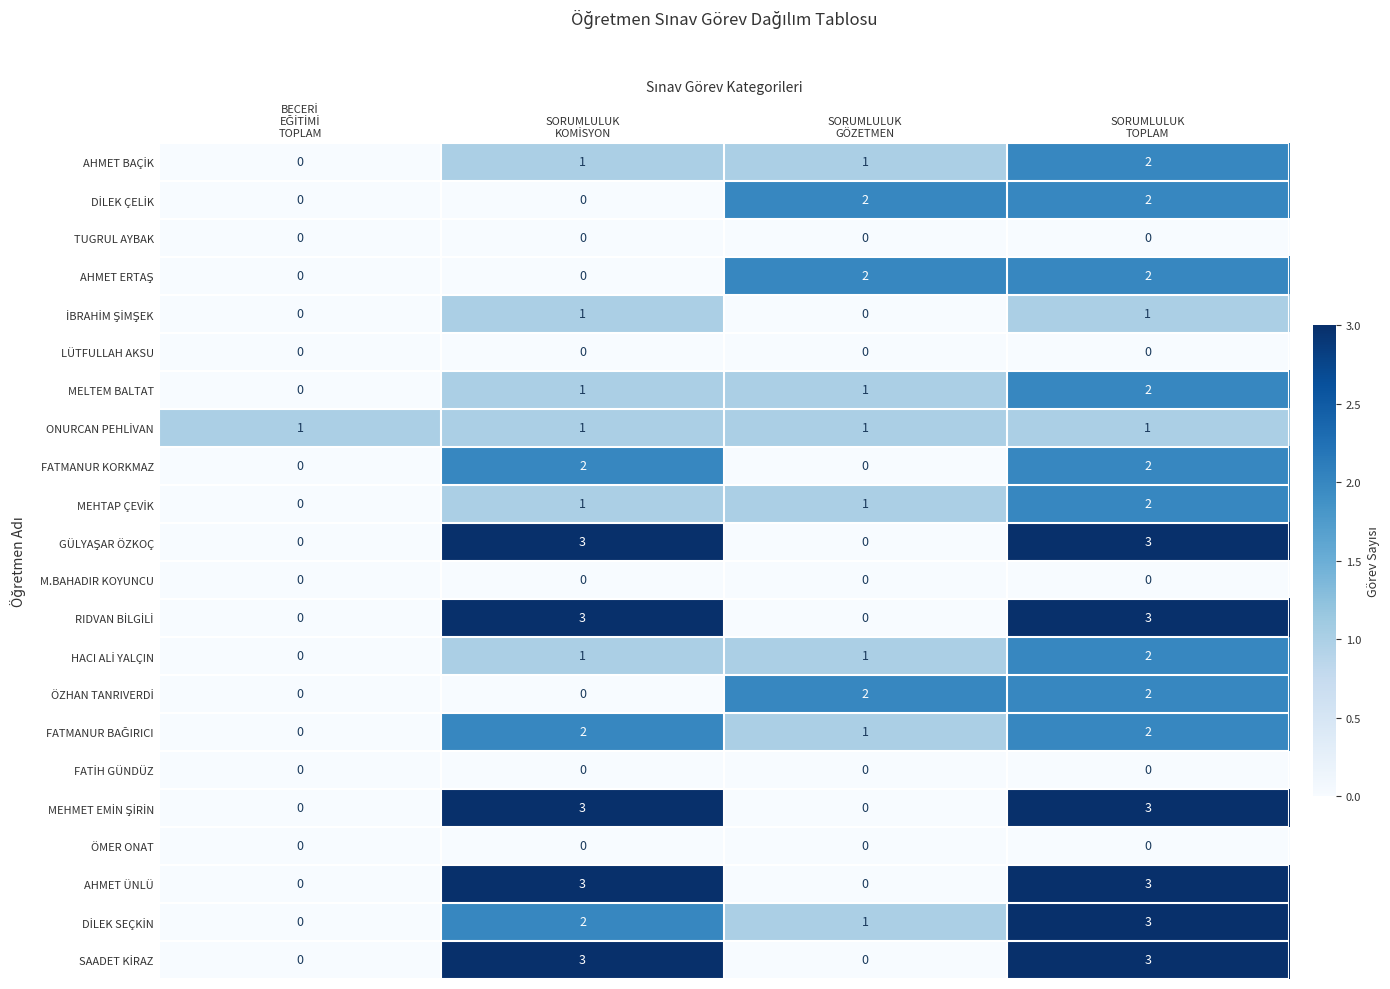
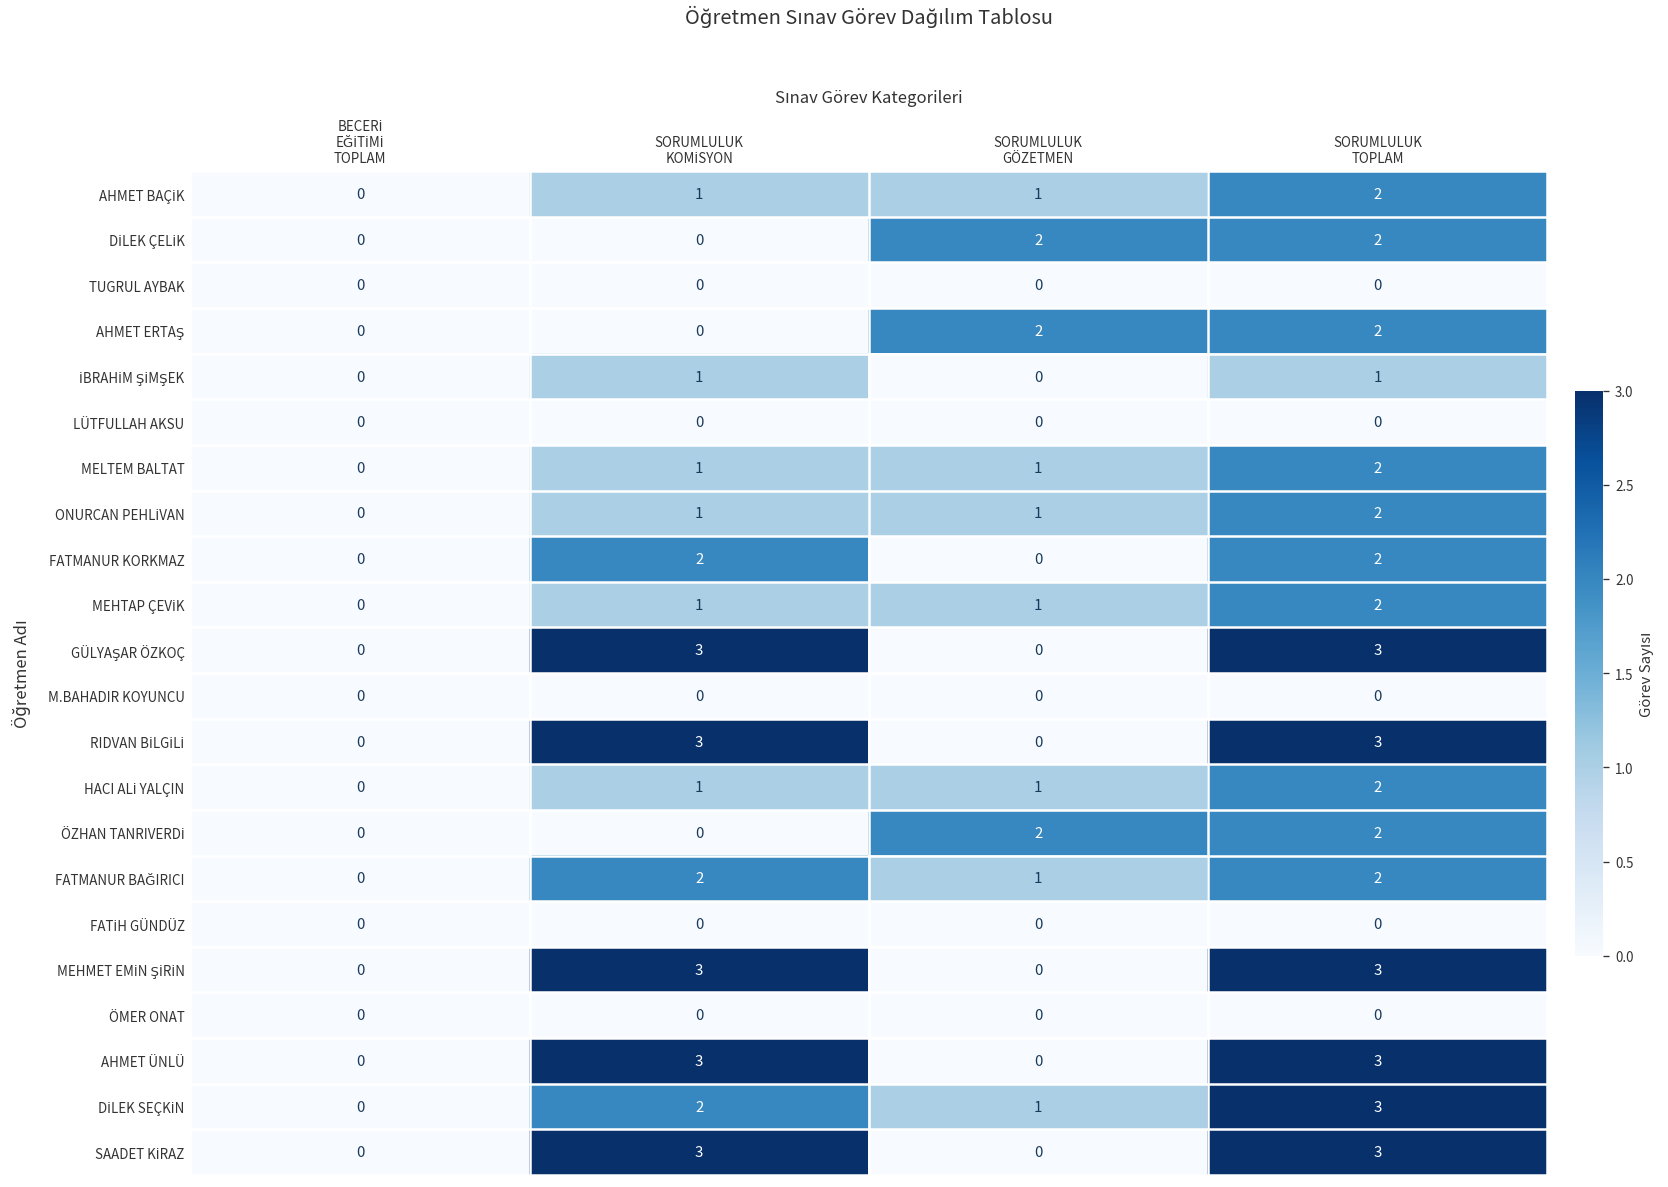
ONURCAN PEHLİVAN, BECERİ EĞİTİMİ TOPLAM: 1 -> 0
ONURCAN PEHLİVAN, SORUMLULUK TOPLAM: 1 -> 2
